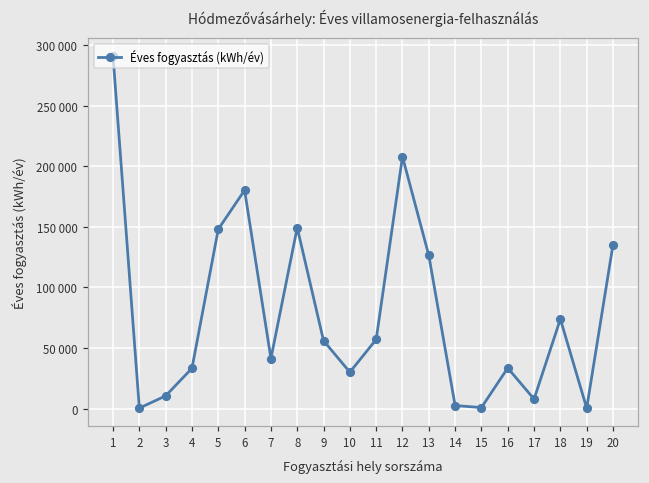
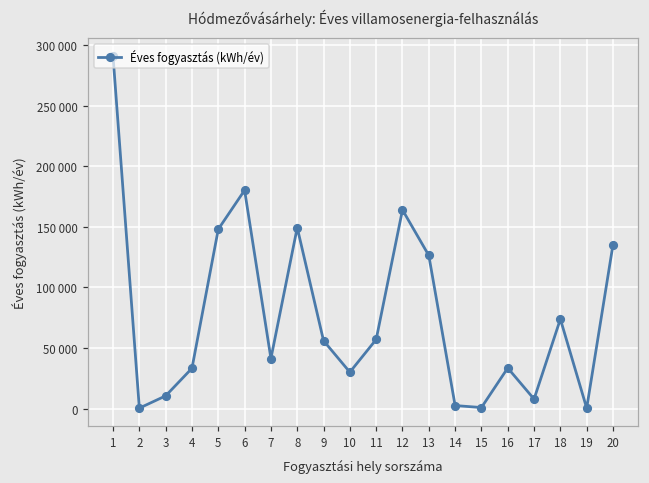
12: 208000 -> 164000
